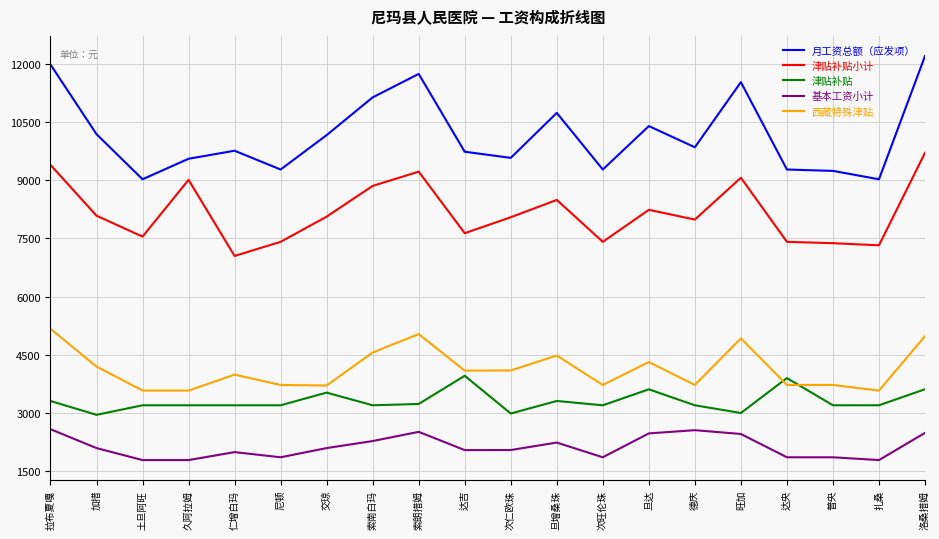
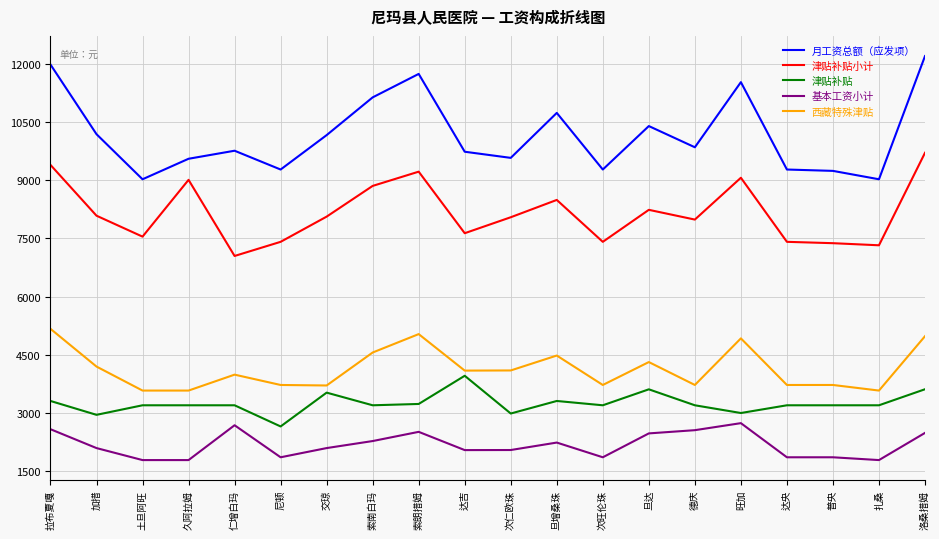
基本工资小计, 仁增白玛: 2000 -> 2700
津贴补贴, 尼顿: 3200 -> 2700
基本工资小计, 旺加: 2500 -> 2700
津贴补贴, 达央: 3900 -> 3200
